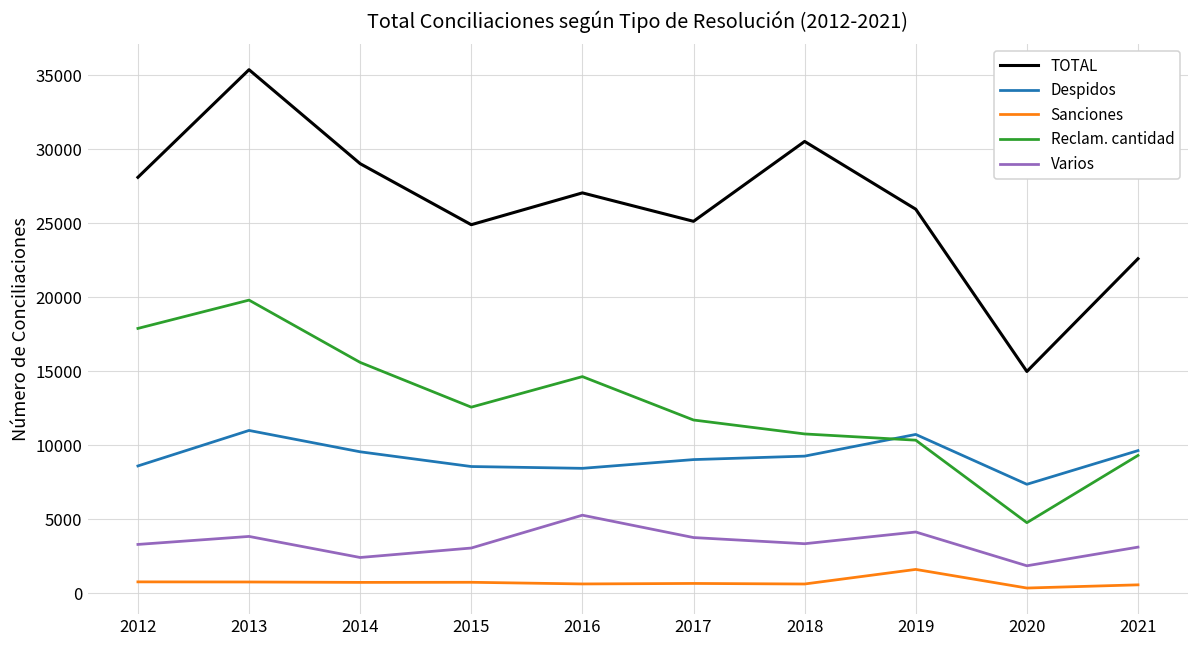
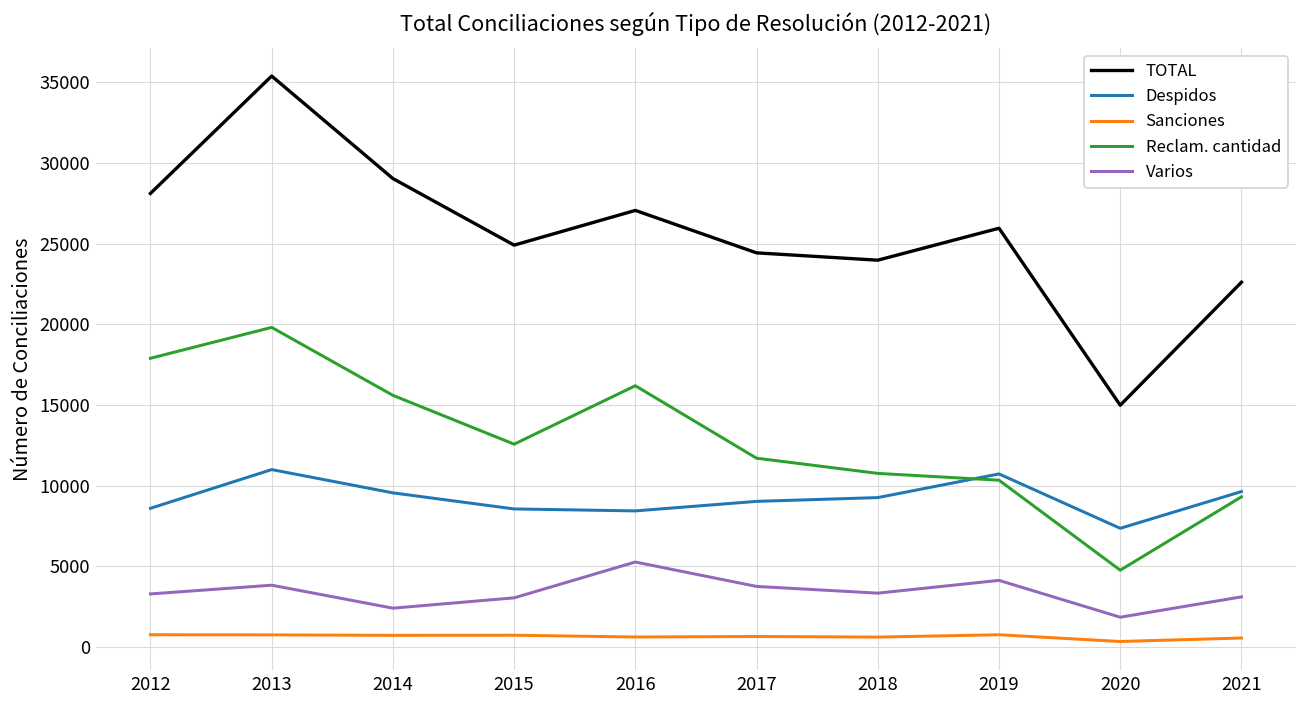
Reclam. cantidad, 2016: 14600 -> 16200
TOTAL, 2017: 25100 -> 24400
TOTAL, 2018: 30500 -> 24000
Sanciones, 2019: 1600 -> 800
